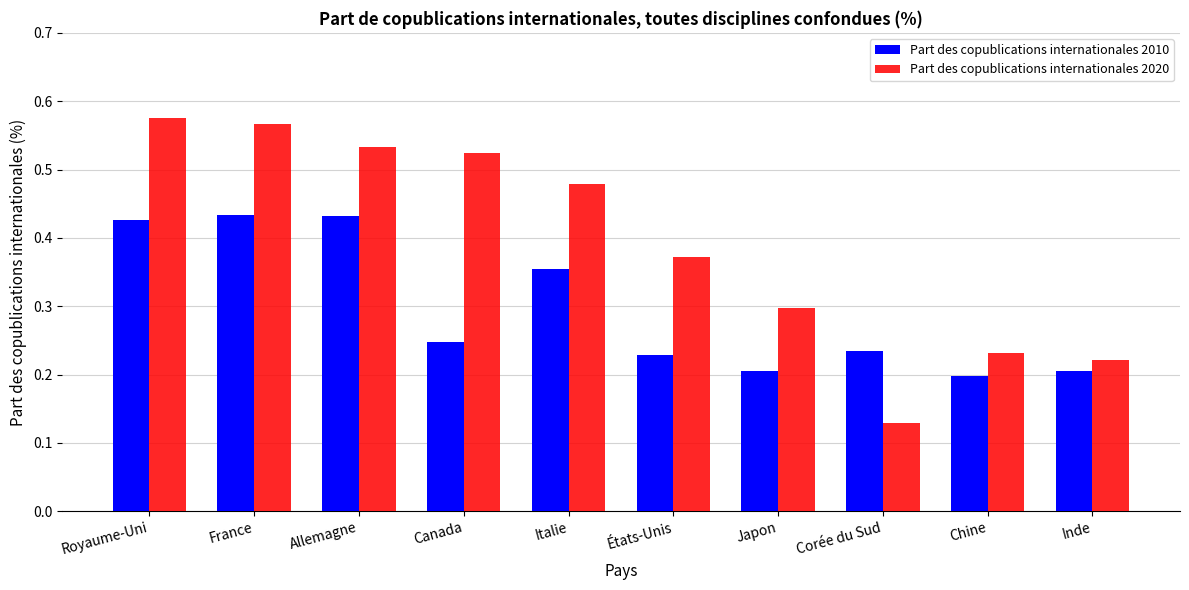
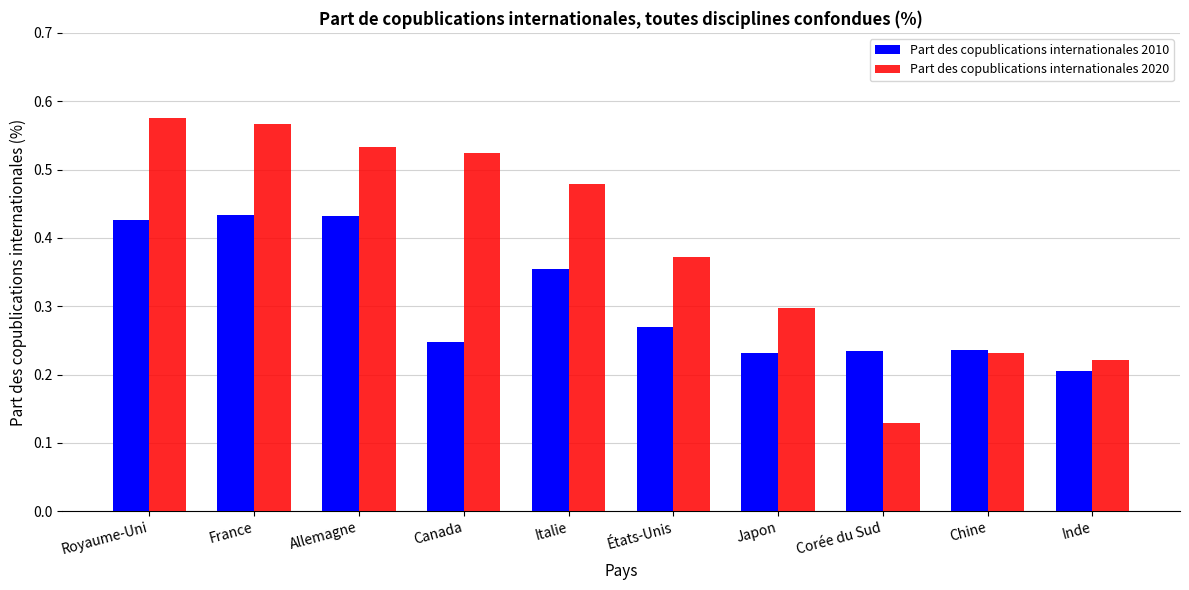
Part des copublications internationales 2010, États-Unis: 0.23 -> 0.27
Part des copublications internationales 2010, Japon: 0.21 -> 0.23
Part des copublications internationales 2010, Chine: 0.20 -> 0.24
